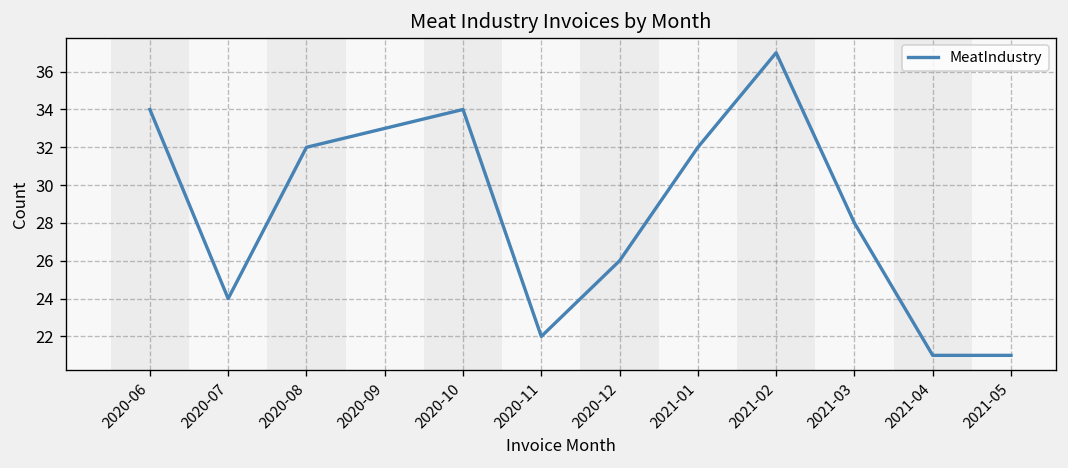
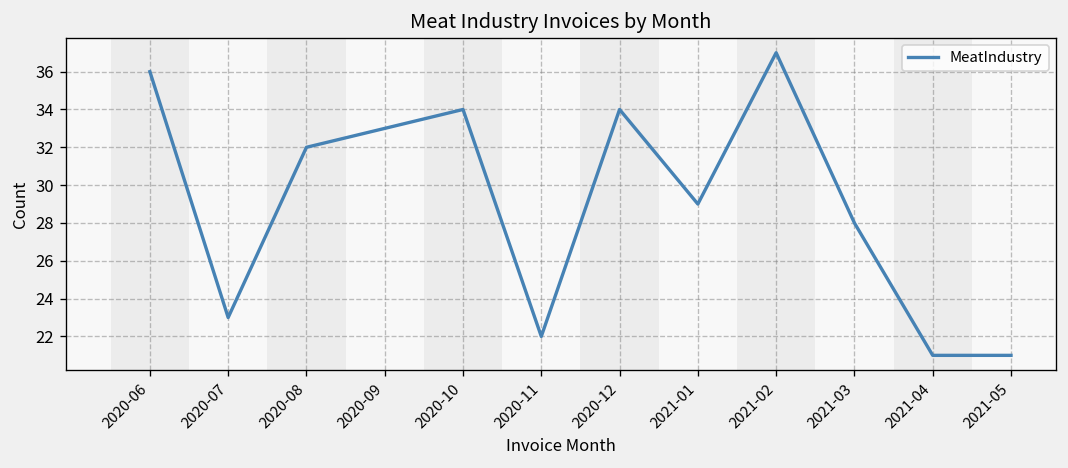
2020-06: 34 -> 36
2020-07: 24 -> 23
2020-12: 26 -> 34
2021-01: 32 -> 29
